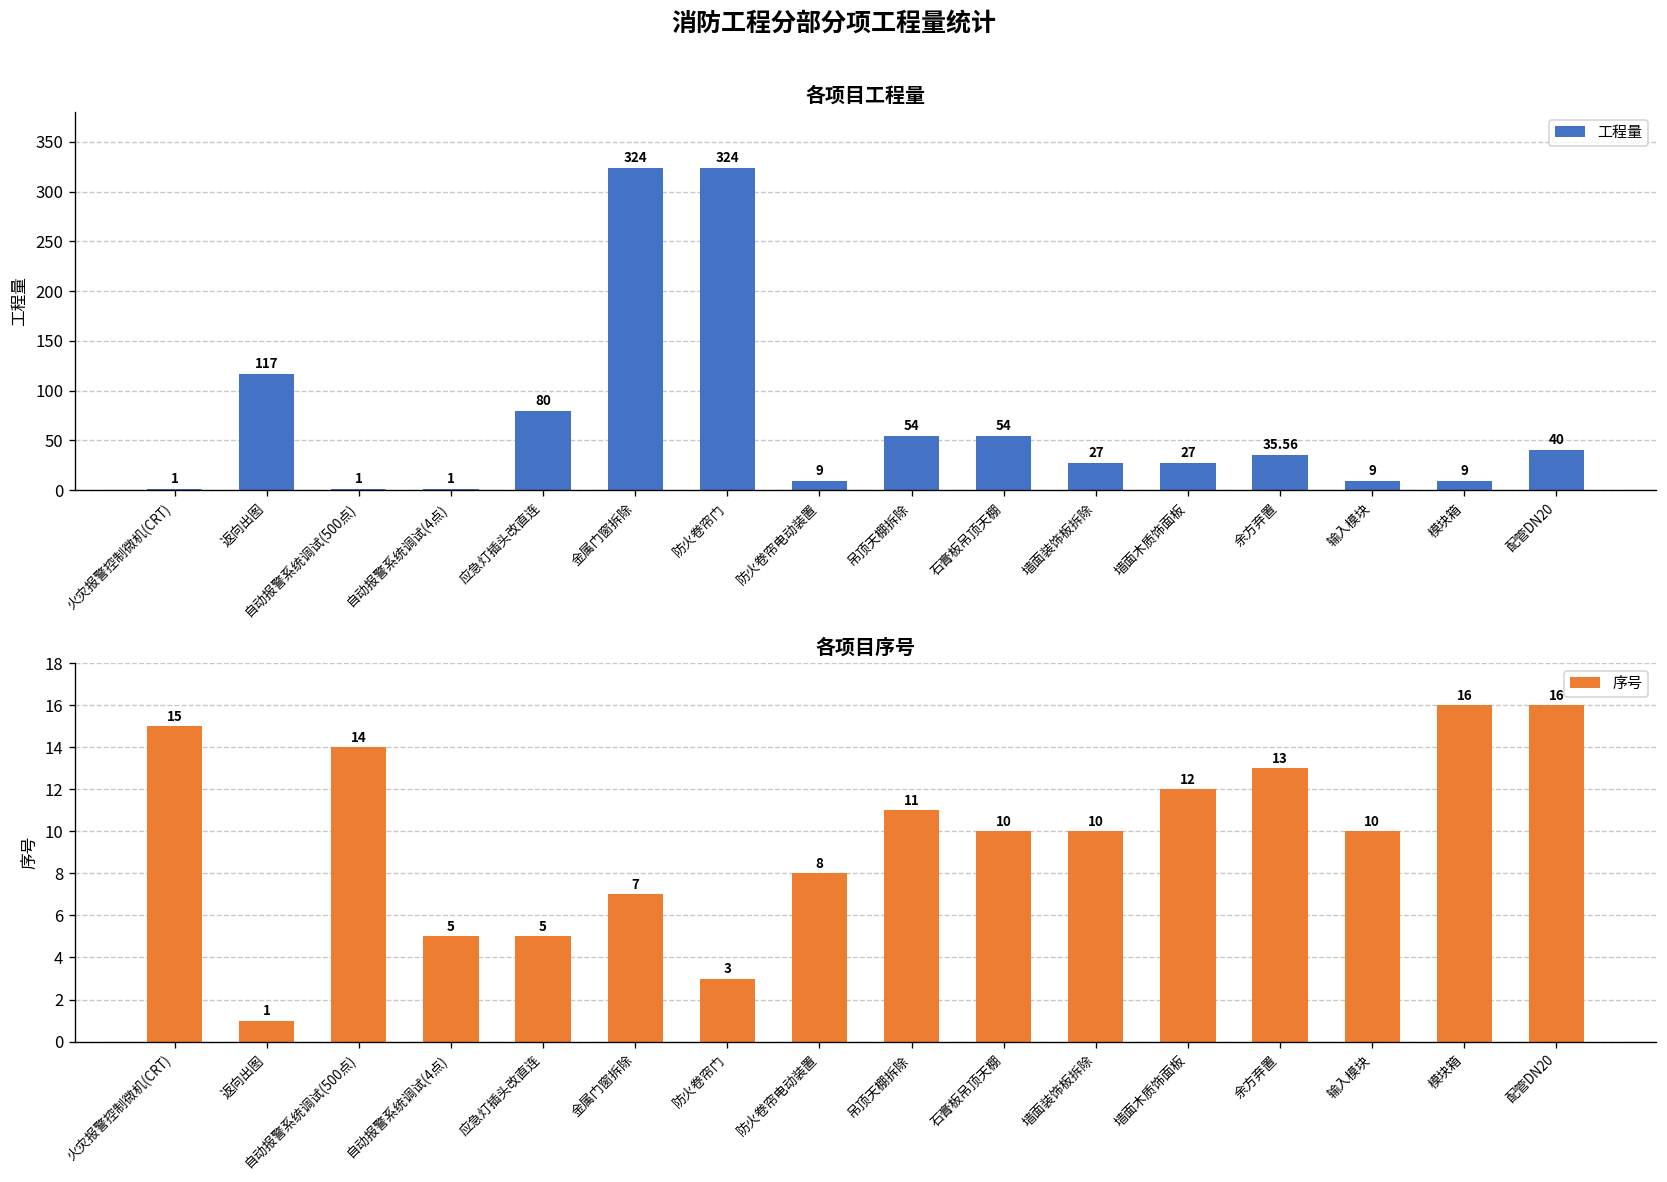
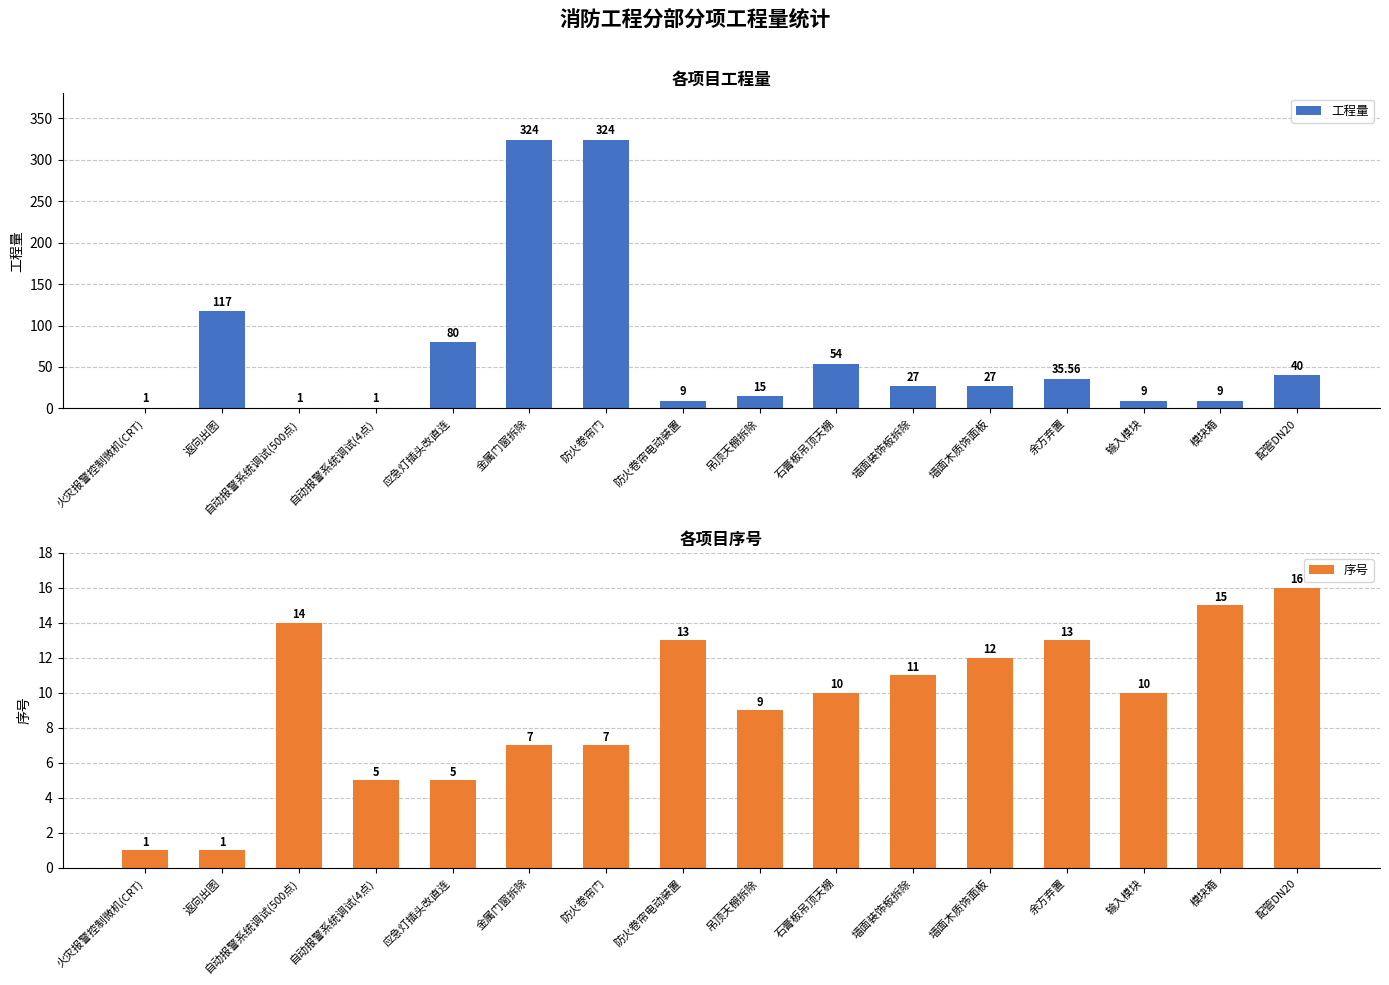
各项目工程量, 吊顶天棚拆除: 54 -> 15
各项目序号, 火灾报警控制微机(CRT): 15 -> 1
各项目序号, 防火卷帘门: 3 -> 7
各项目序号, 防火卷帘电动装置: 8 -> 13
各项目序号, 吊顶天棚拆除: 11 -> 9
各项目序号, 墙面装饰板拆除: 10 -> 11
各项目序号, 模块箱: 16 -> 15
